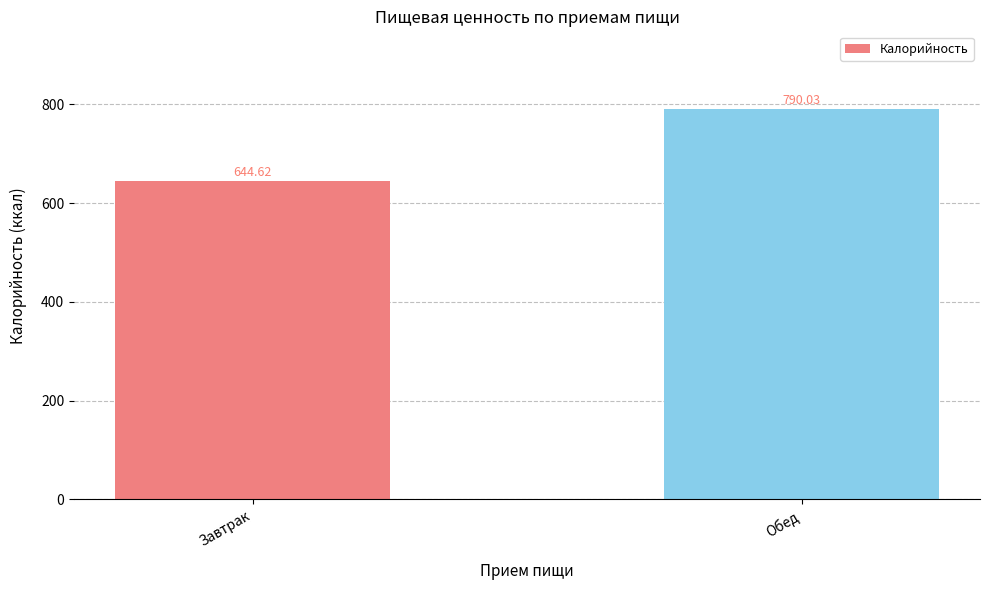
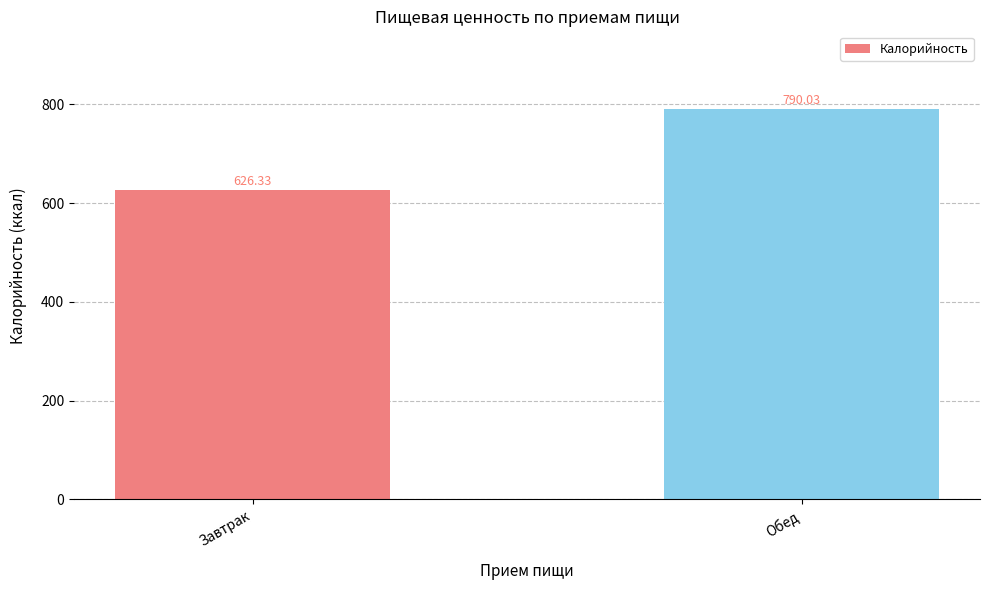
Завтрак: 644.62 -> 626.33
